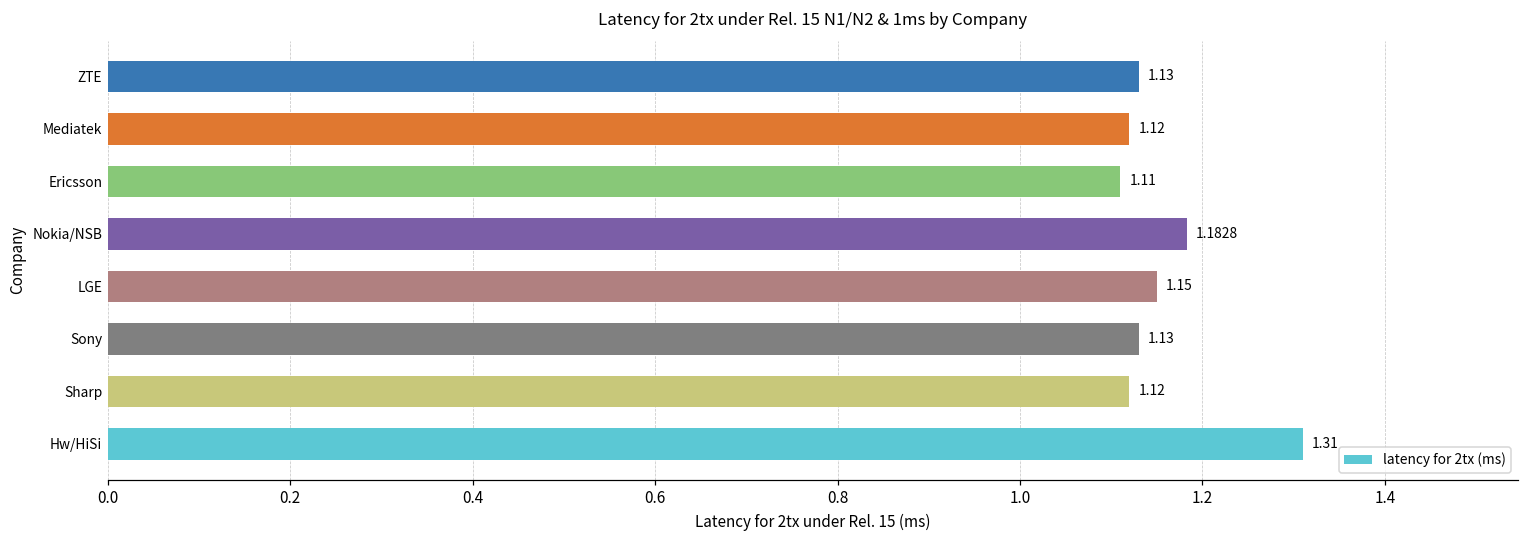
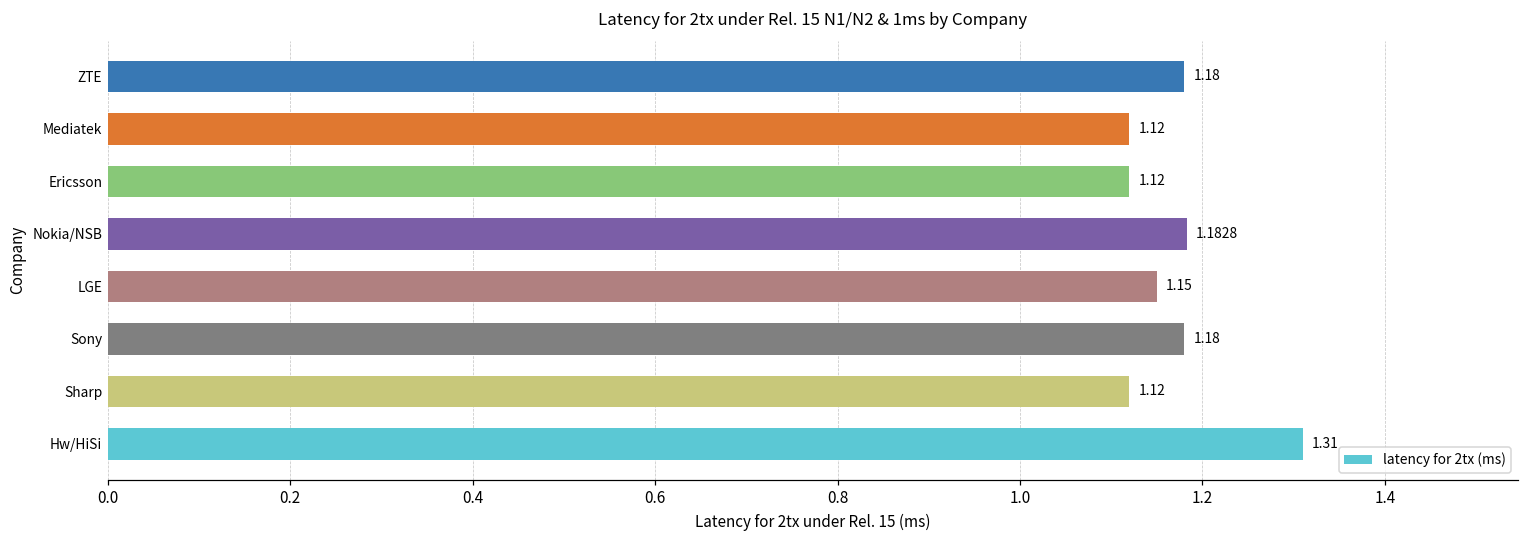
ZTE: 1.13 -> 1.18
Ericsson: 1.11 -> 1.12
Sony: 1.13 -> 1.18
